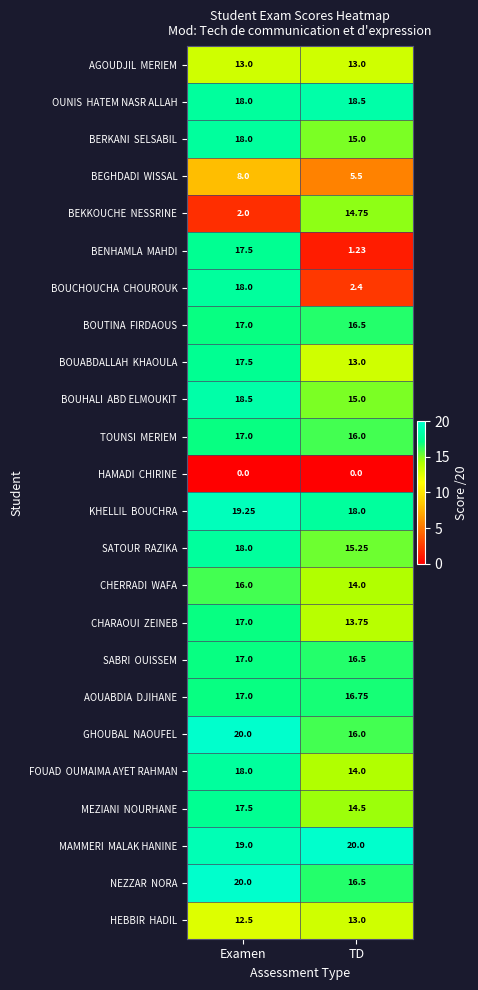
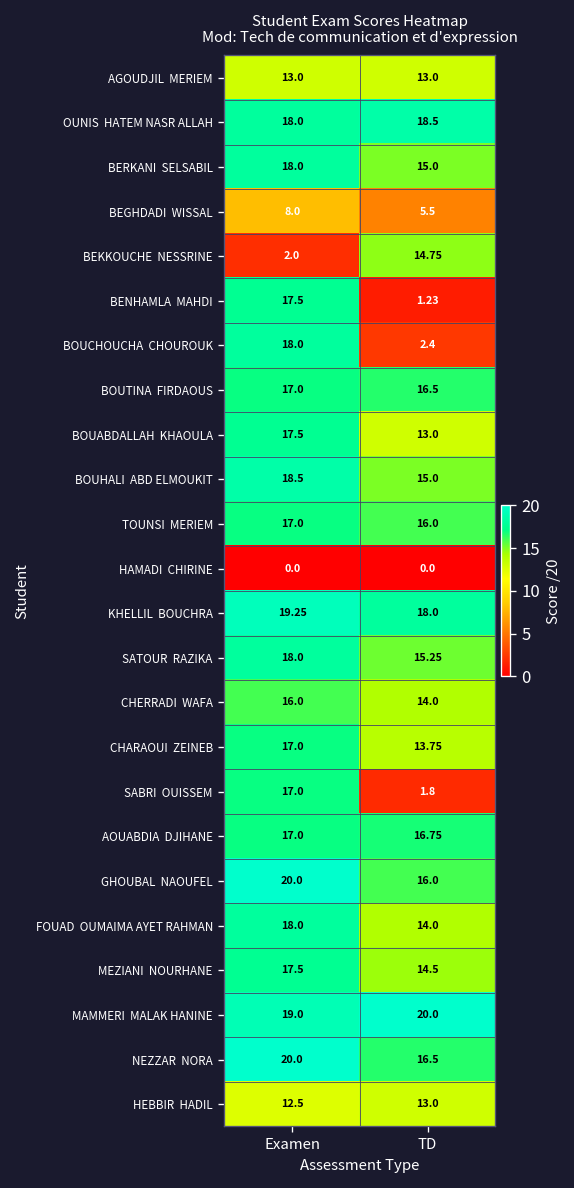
SABRI OUISSEM, TD: 16.5 -> 1.8
